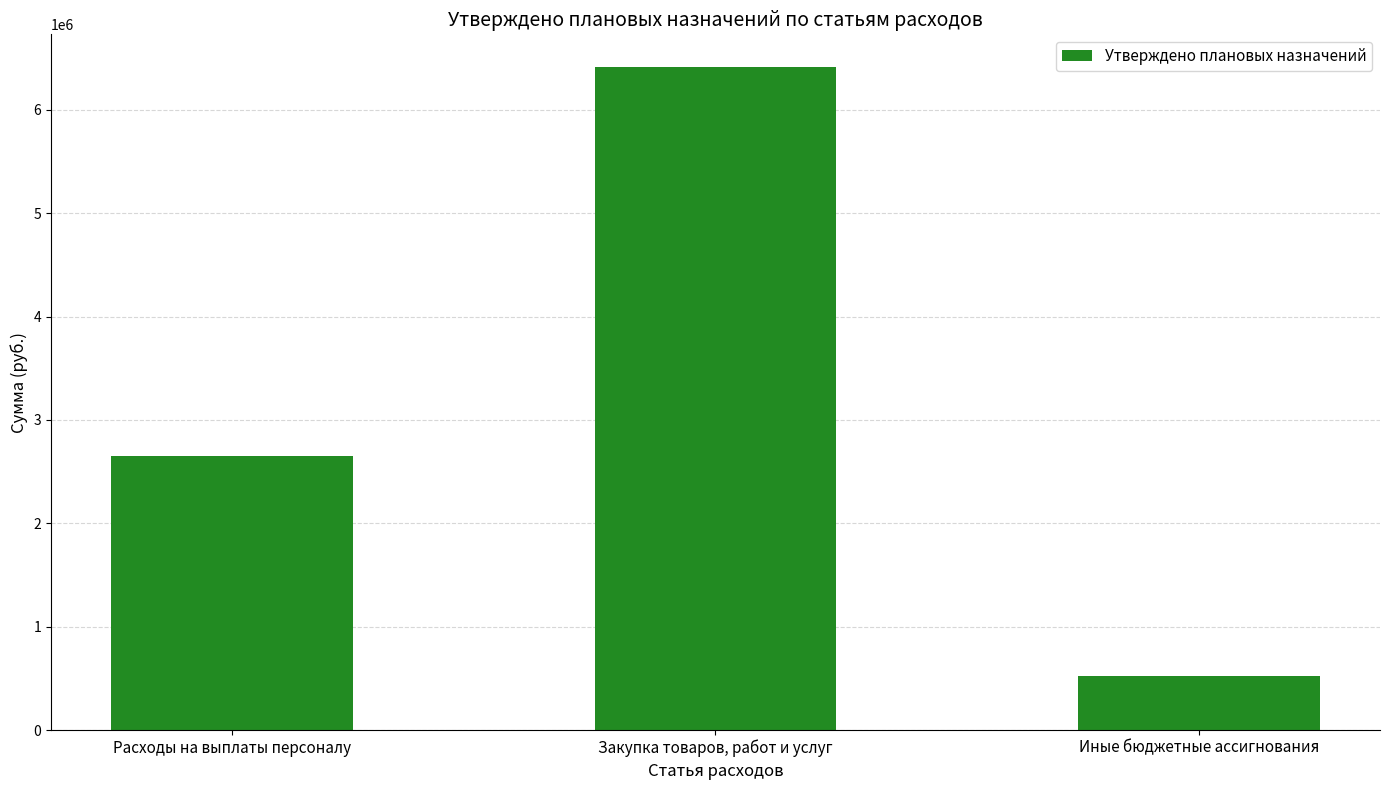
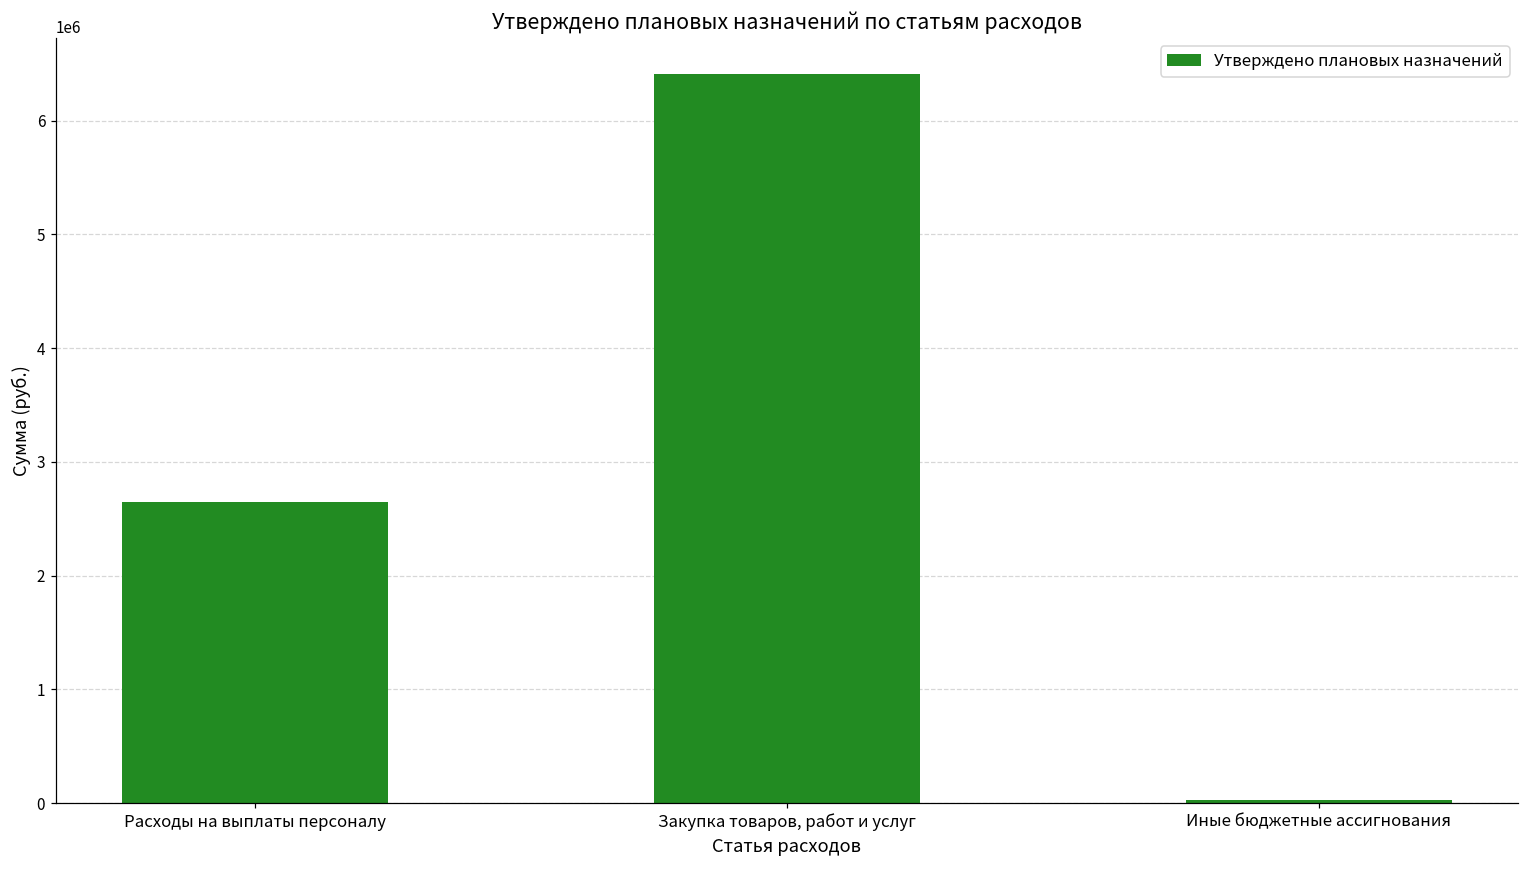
Иные бюджетные ассигнования: 520000 -> 30000
